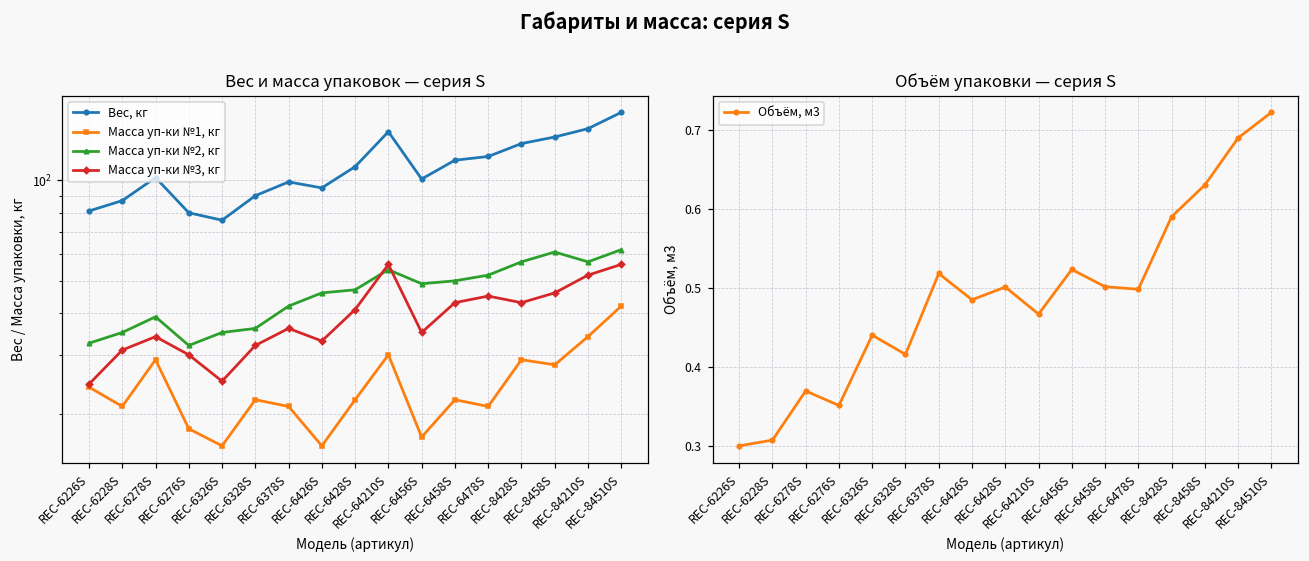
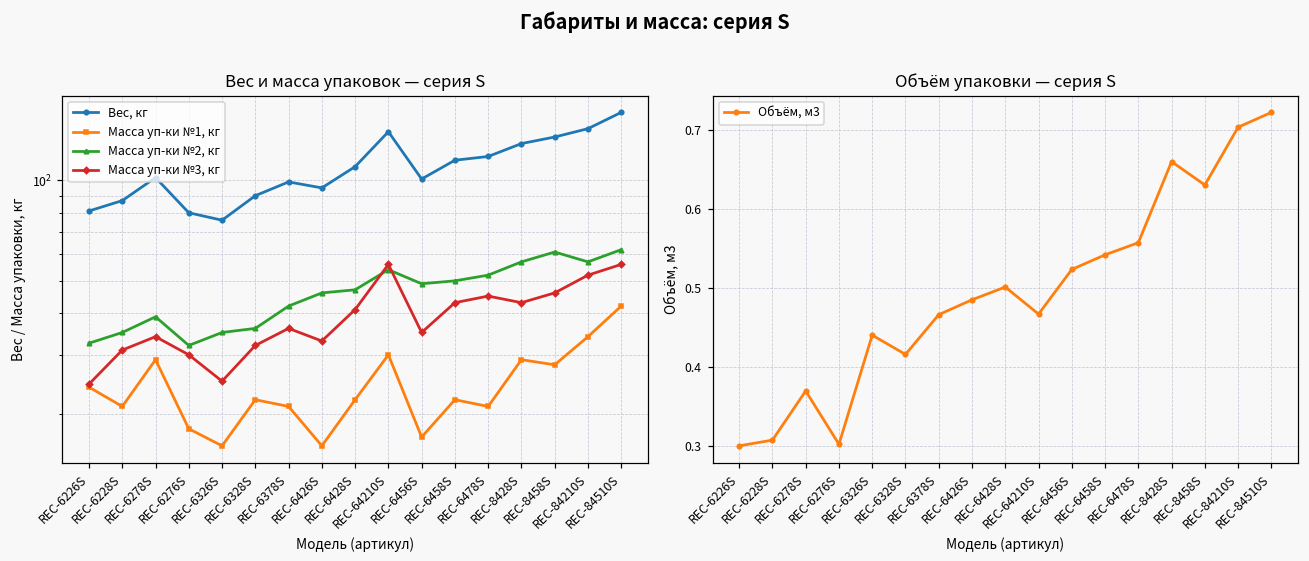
Объём упаковки — серия S, REC-6276S: 0.35 -> 0.30
Объём упаковки — серия S, REC-6378S: 0.52 -> 0.47
Объём упаковки — серия S, REC-6458S: 0.50 -> 0.54
Объём упаковки — серия S, REC-6478S: 0.50 -> 0.56
Объём упаковки — серия S, REC-8428S: 0.59 -> 0.66
Объём упаковки — серия S, REC-84210S: 0.69 -> 0.70
